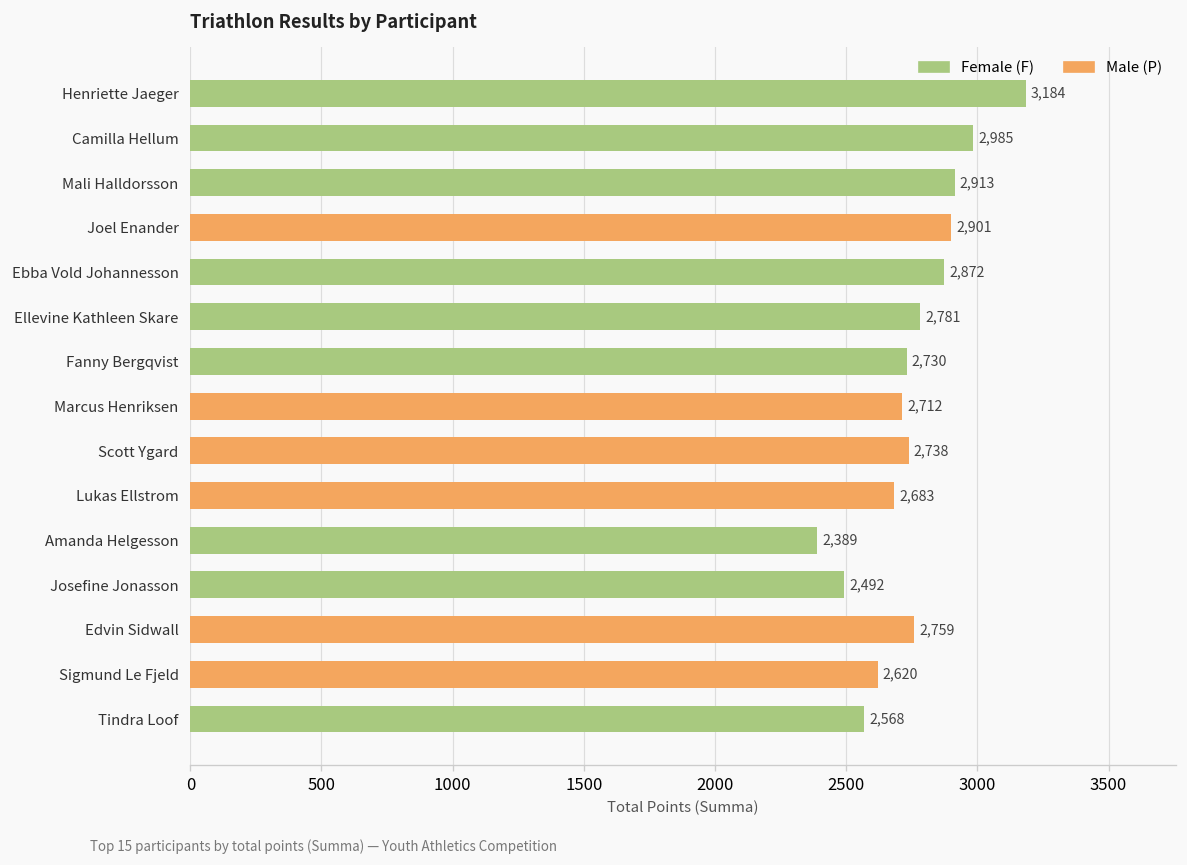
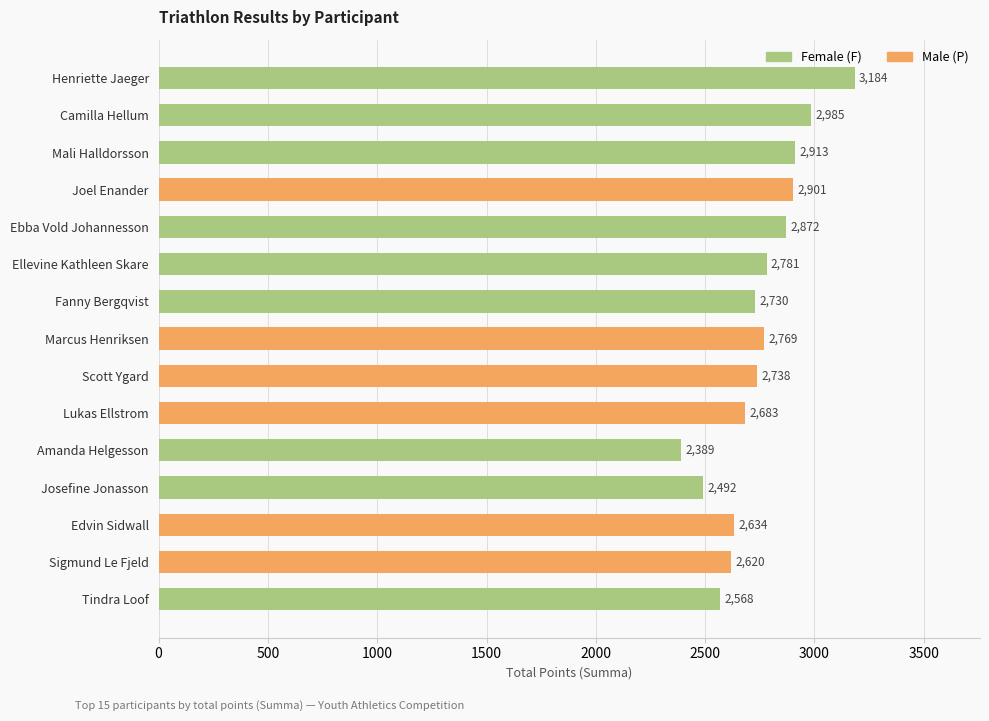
Marcus Henriksen: 2,712 -> 2,769
Edvin Sidwall: 2,759 -> 2,634
